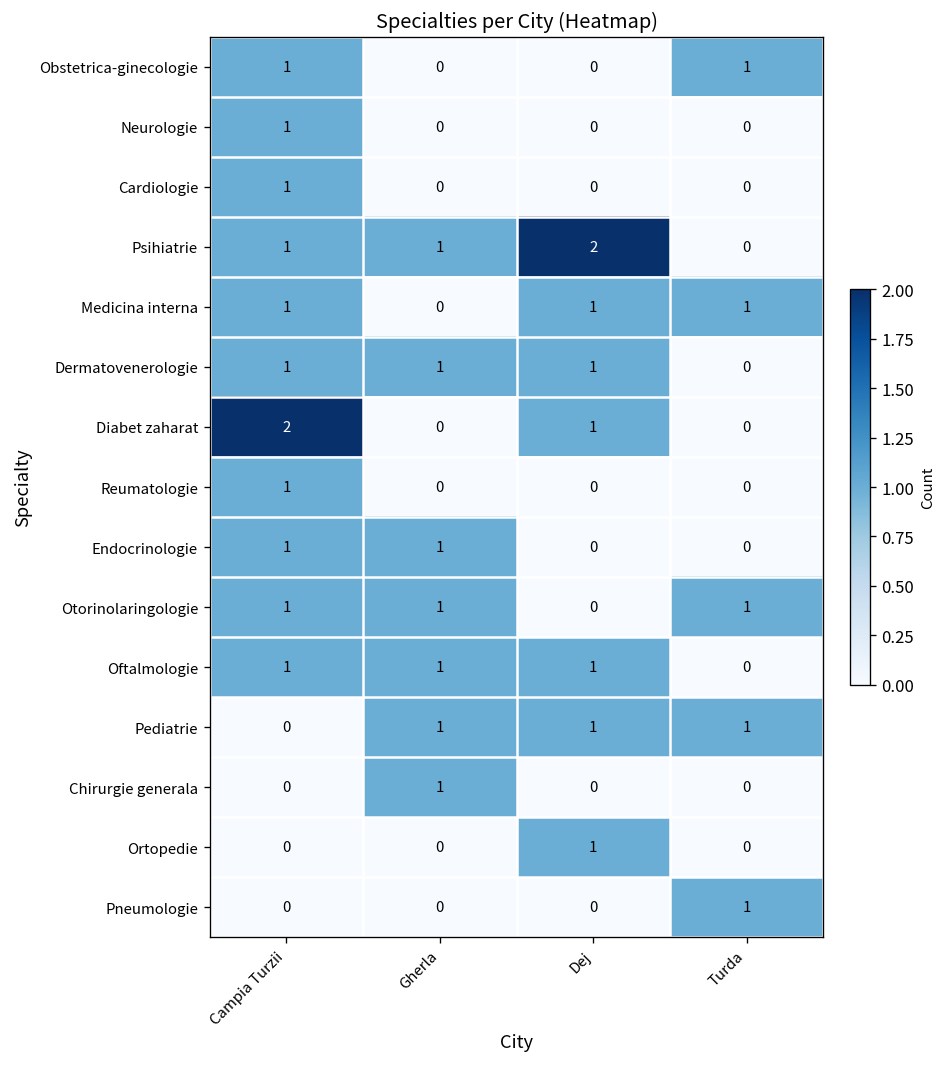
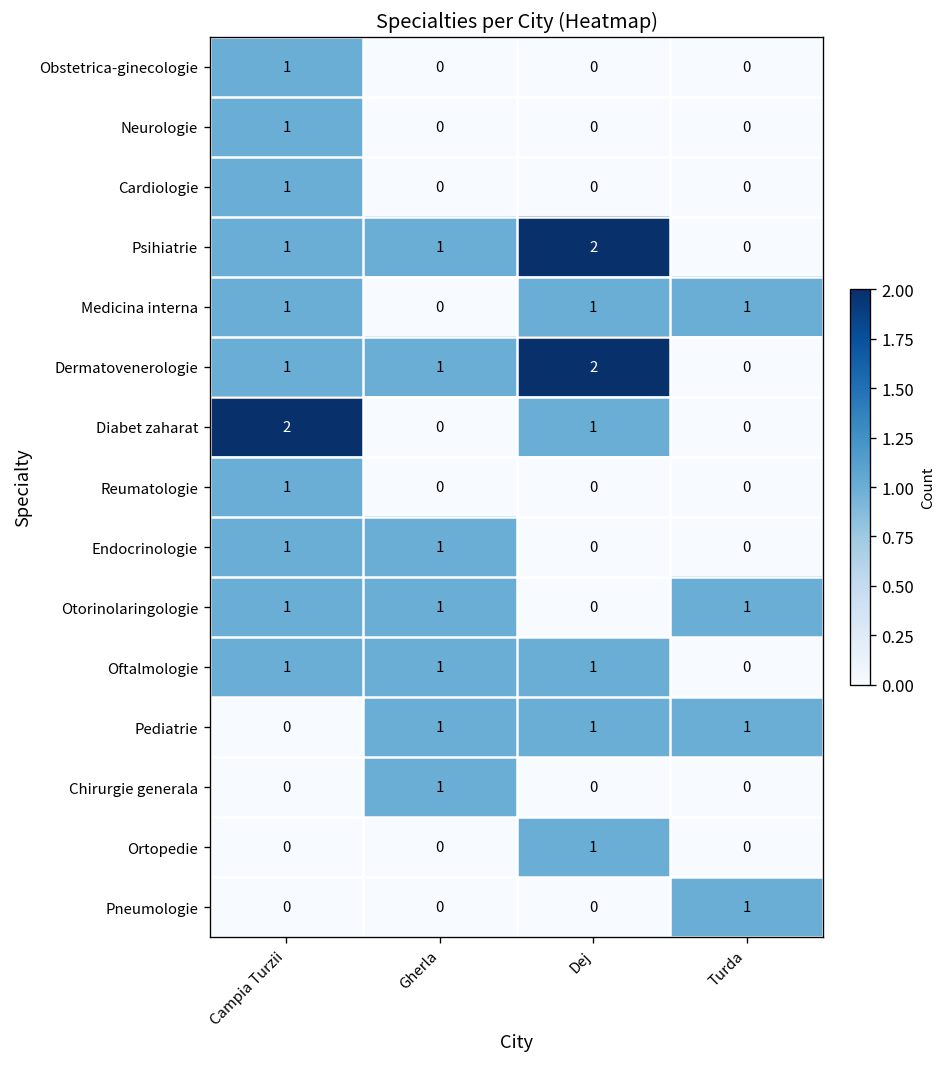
Obstetrica-ginecologie, Turda: 1 -> 0
Dermatovenerologie, Dej: 1 -> 2
